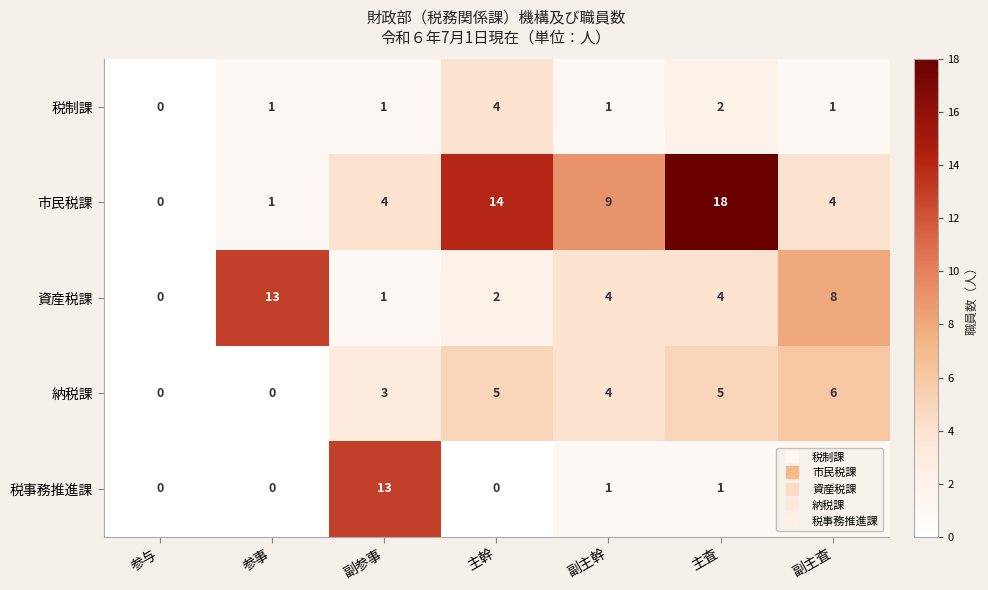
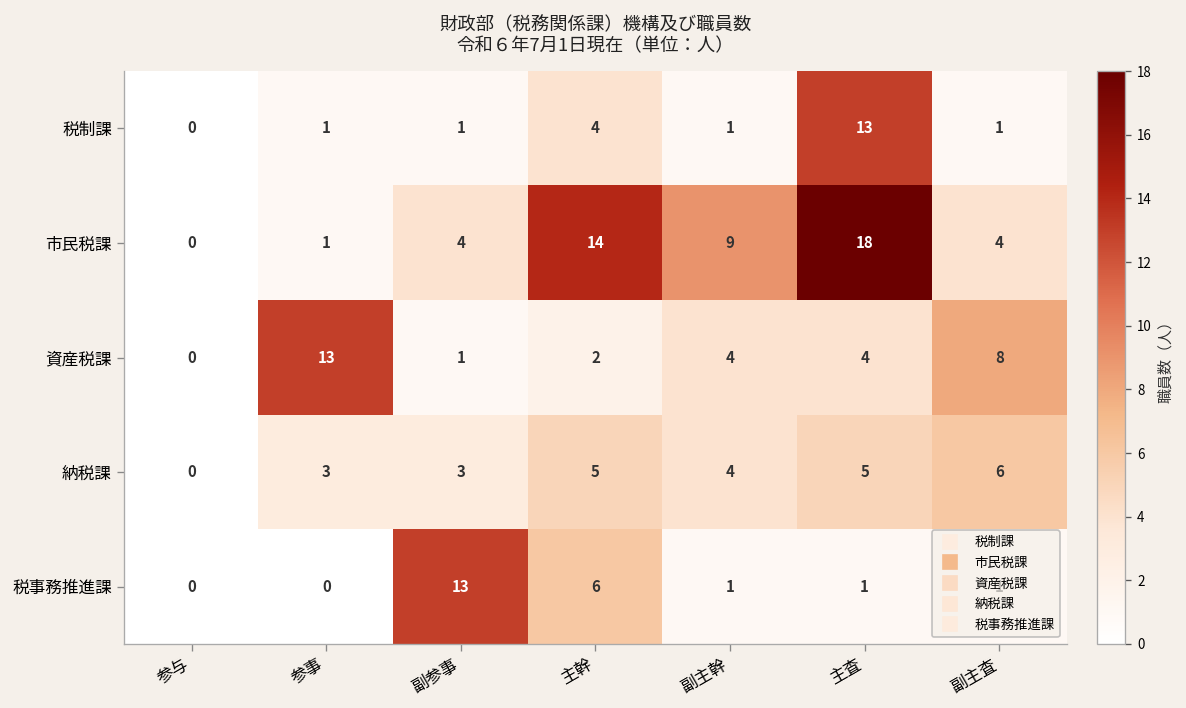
税制課, 主査: 2 -> 13
納税課, 参事: 0 -> 3
税事務推進課, 主幹: 0 -> 6
